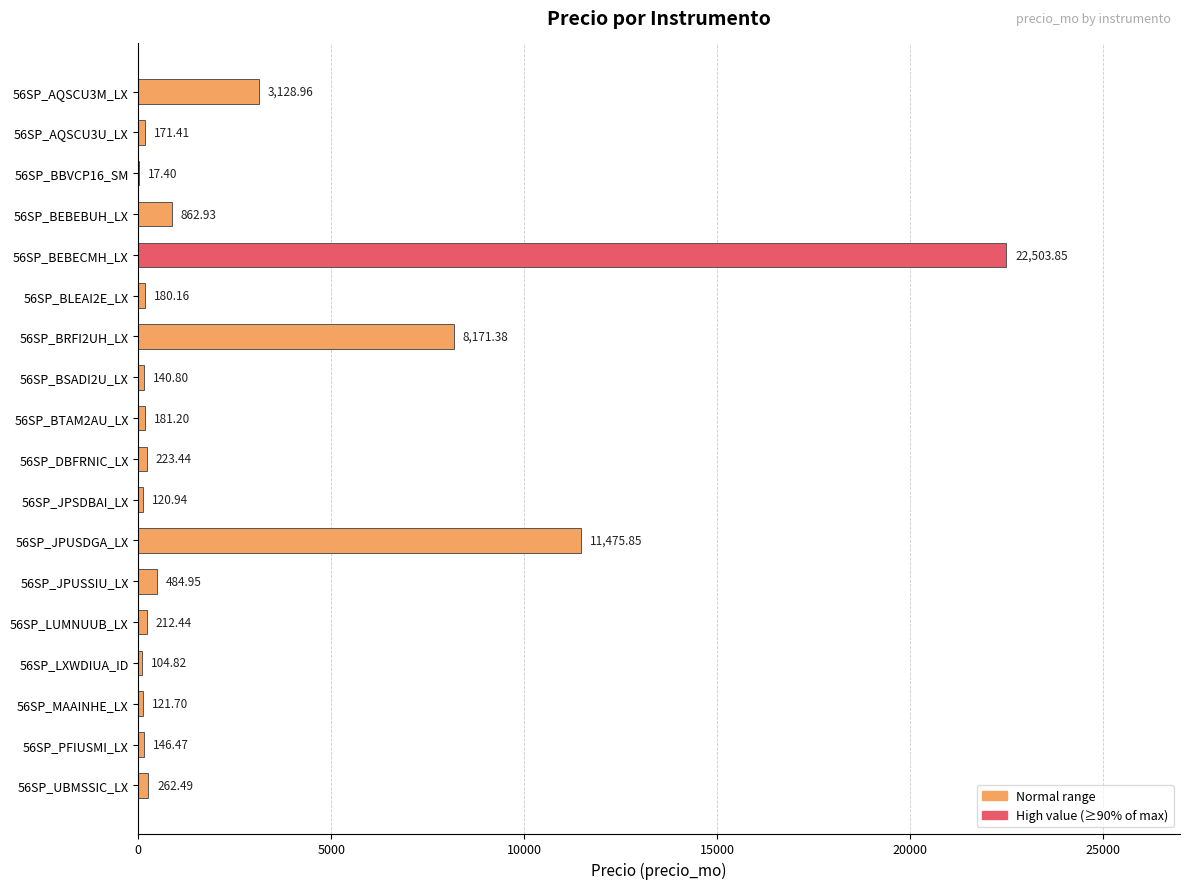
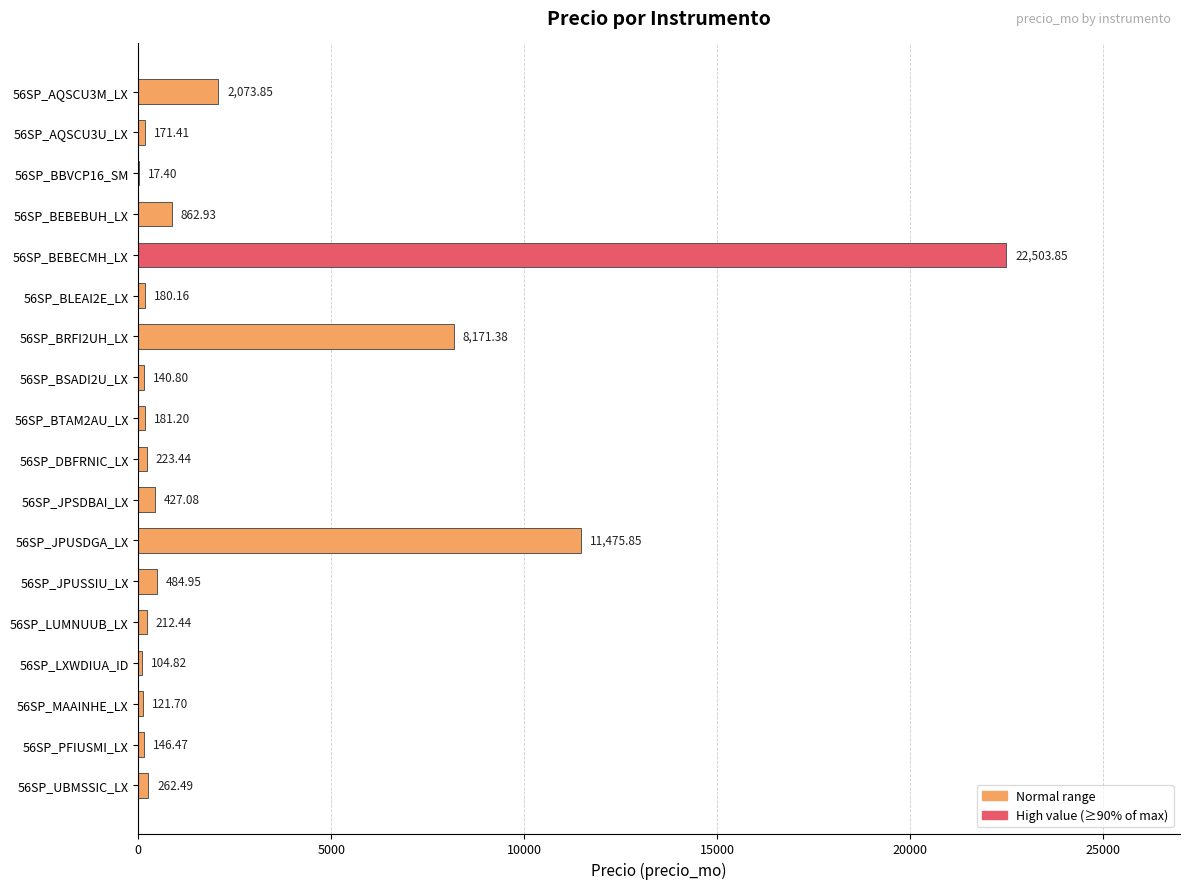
56SP_AQSCU3M_LX: 3,128.96 -> 2,073.85
56SP_JPSDBAI_LX: 120.94 -> 427.08
